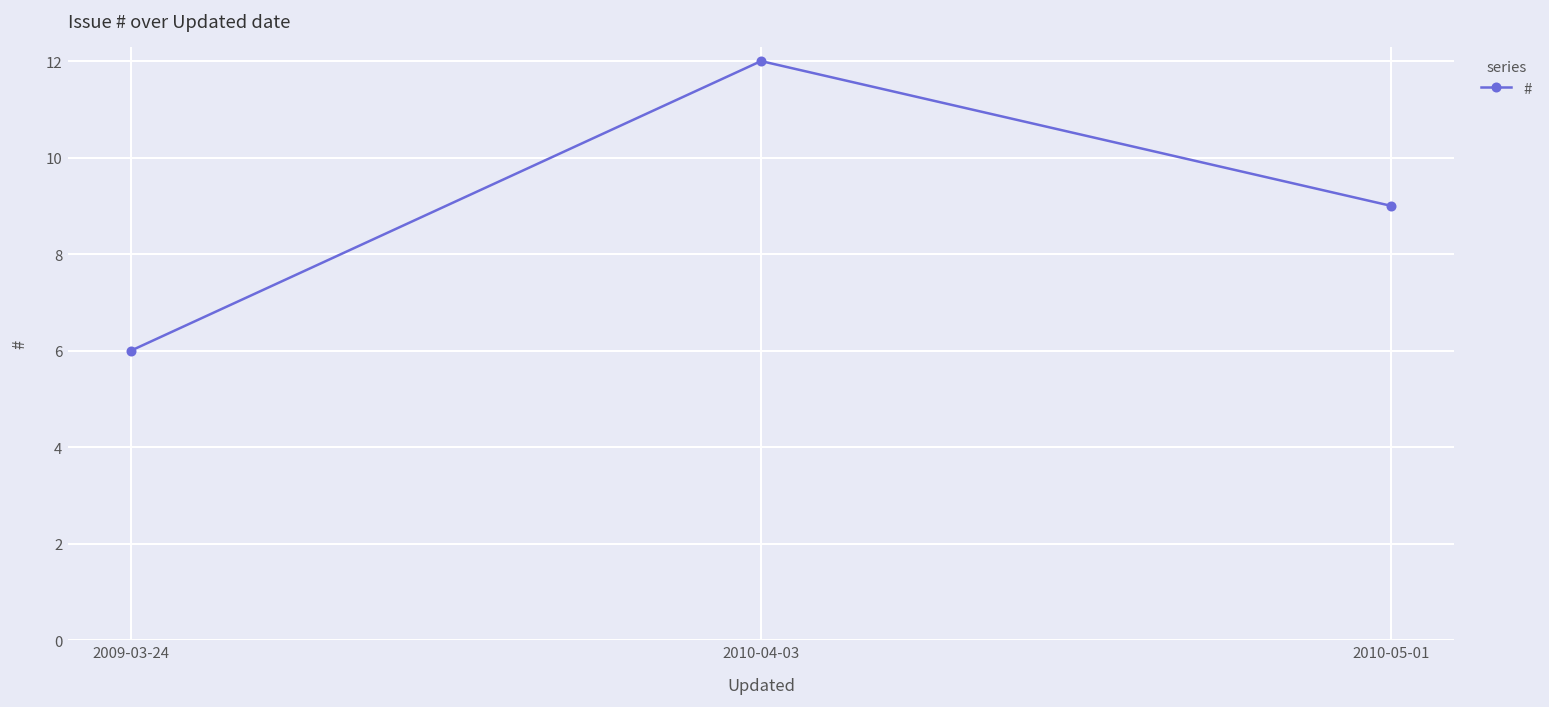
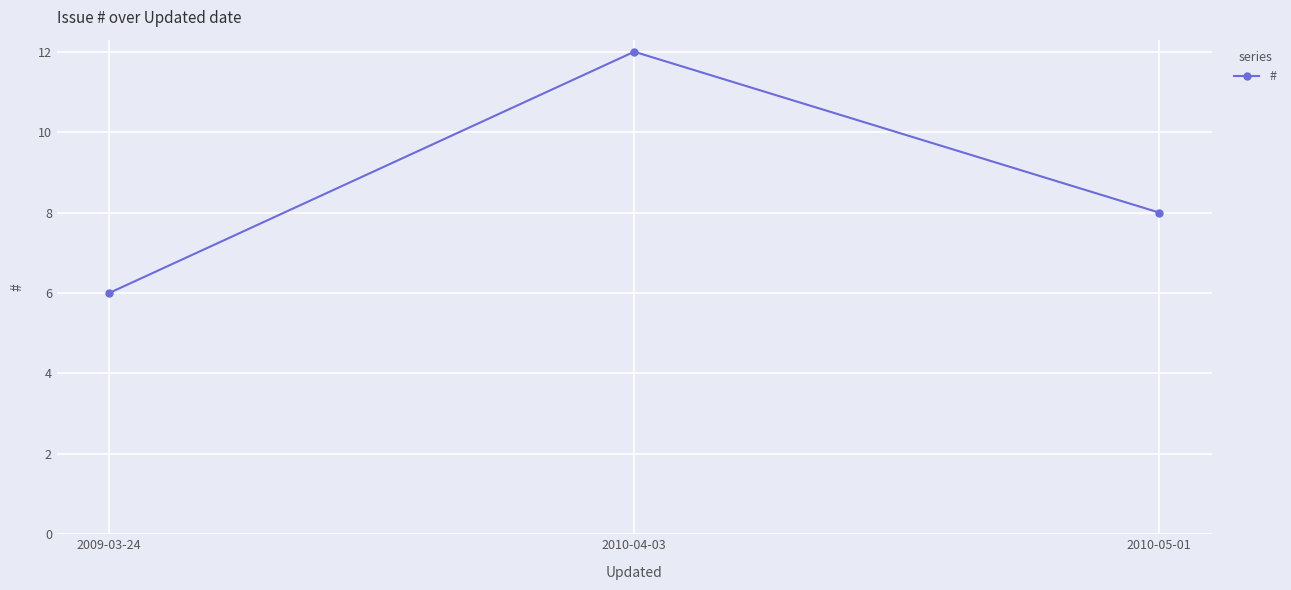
2010-05-01: 9 -> 8
